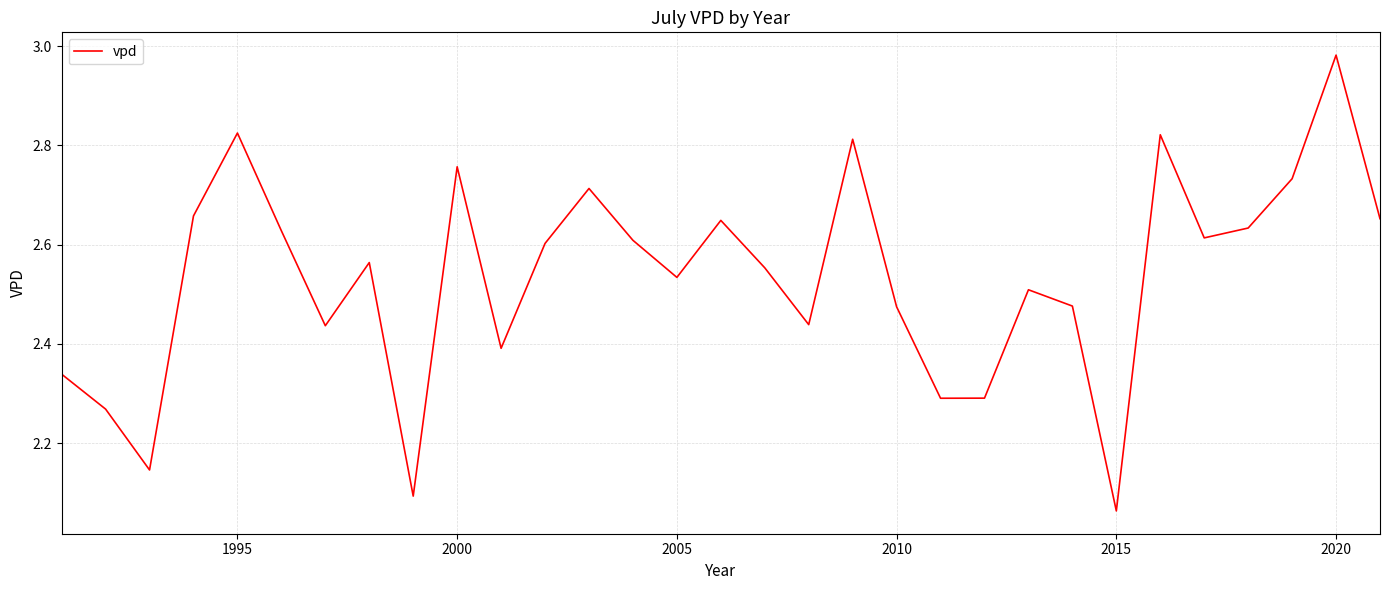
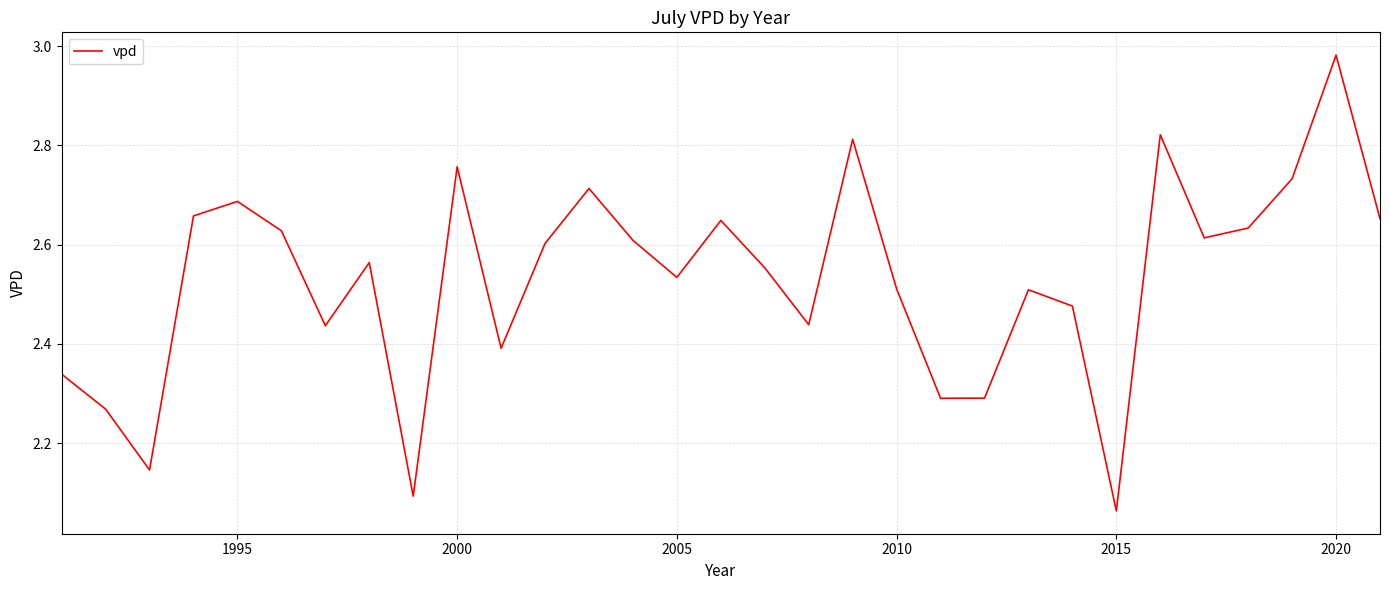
1995: 2.82 -> 2.69
2010: 2.47 -> 2.51
